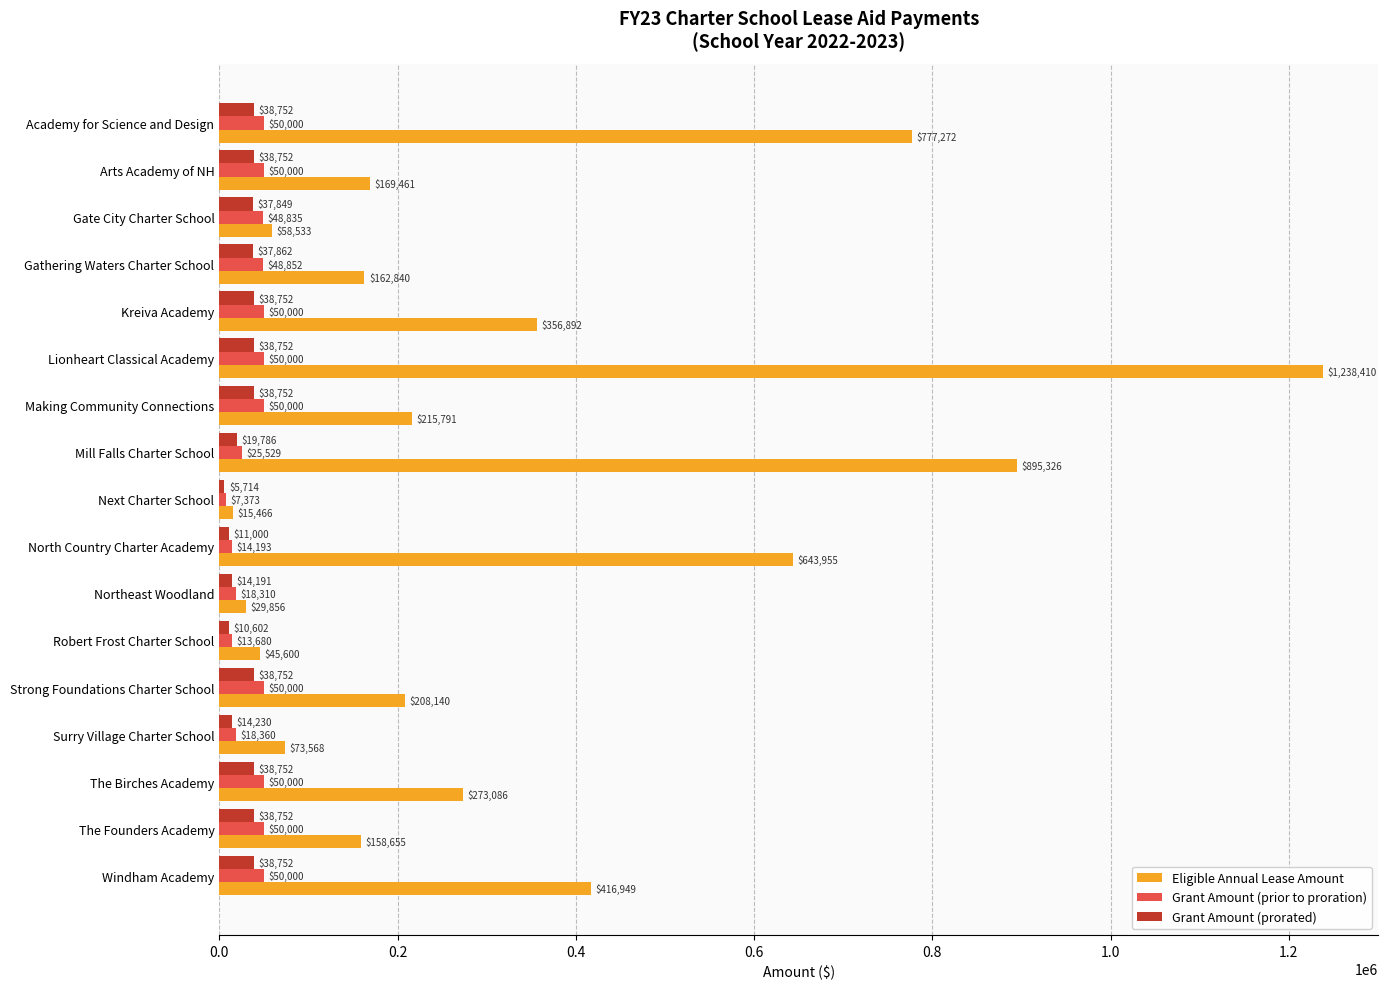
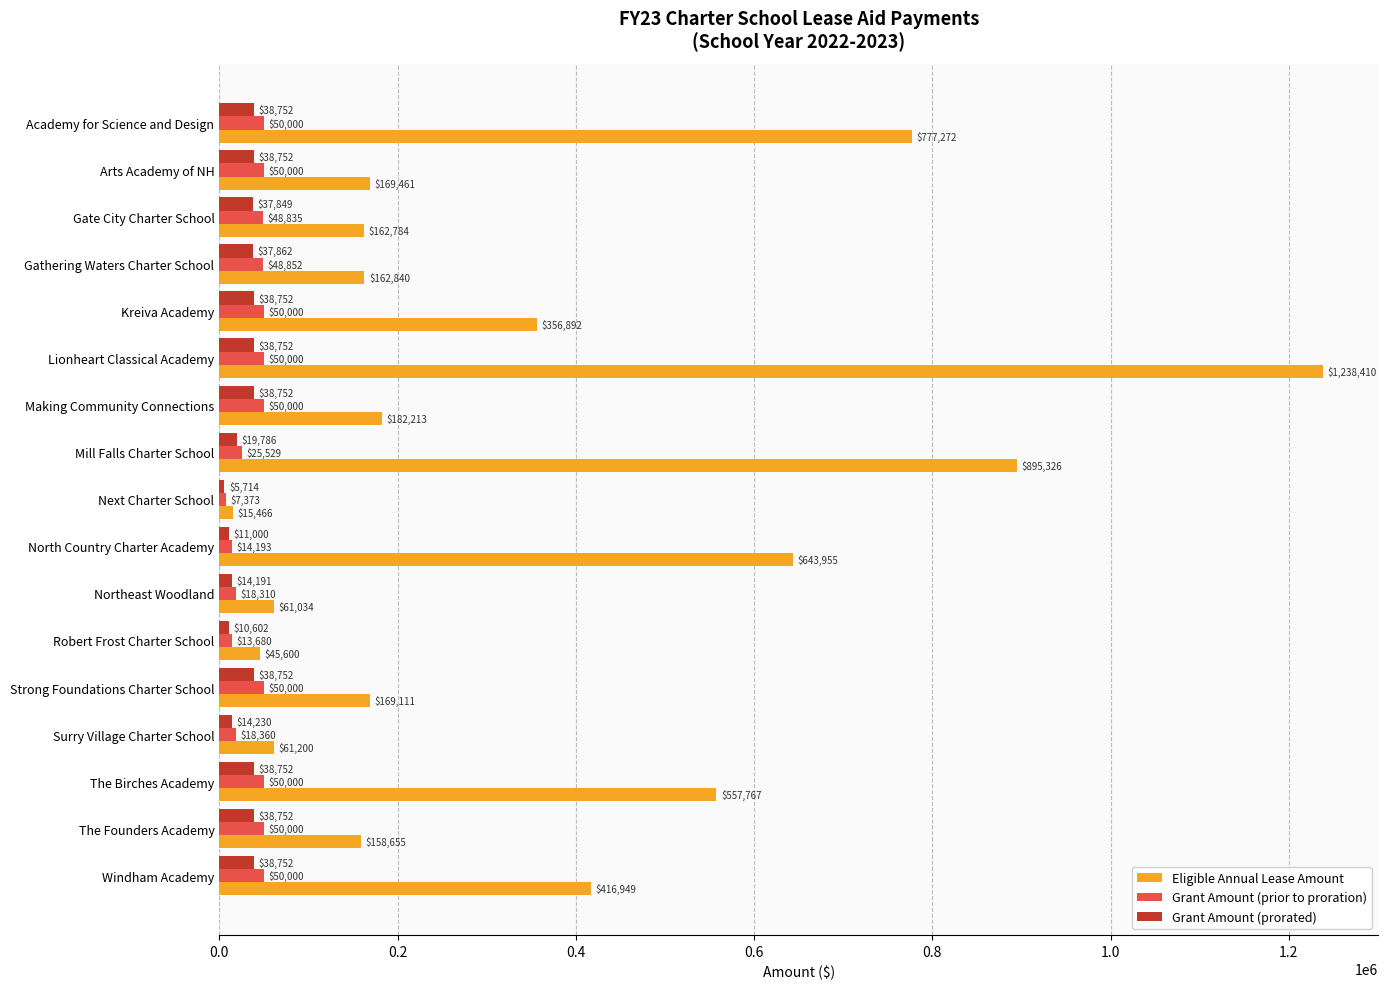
Eligible Annual Lease Amount, Gate City Charter School: $58,533 -> $162,784
Eligible Annual Lease Amount, Making Community Connections: $215,791 -> $182,213
Eligible Annual Lease Amount, Northeast Woodland: $29,856 -> $61,034
Eligible Annual Lease Amount, Strong Foundations Charter School: $208,140 -> $169,111
Eligible Annual Lease Amount, Surry Village Charter School: $73,568 -> $61,200
Eligible Annual Lease Amount, The Birches Academy: $273,086 -> $557,767
